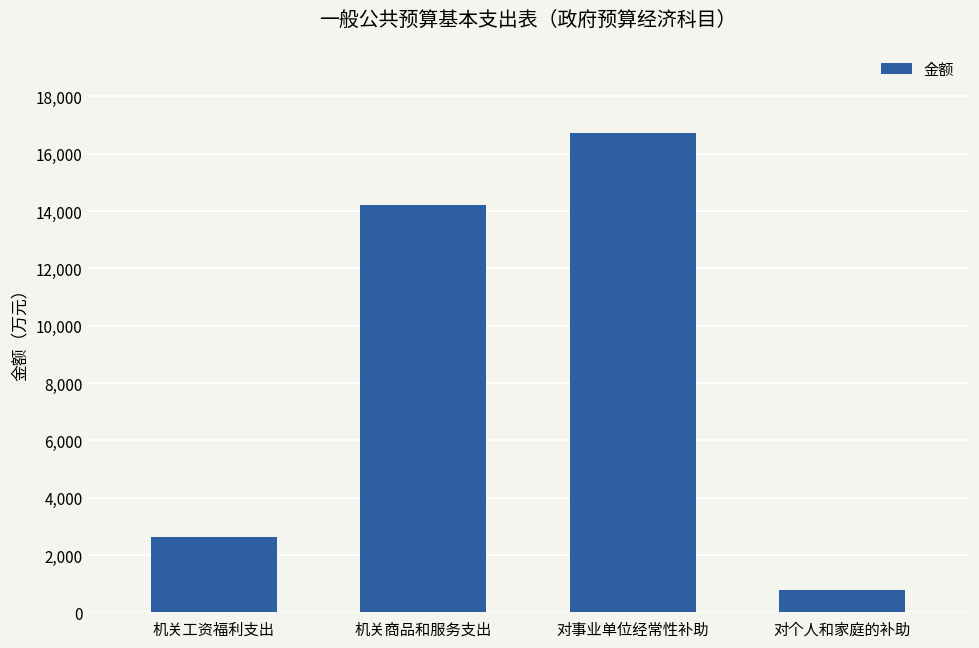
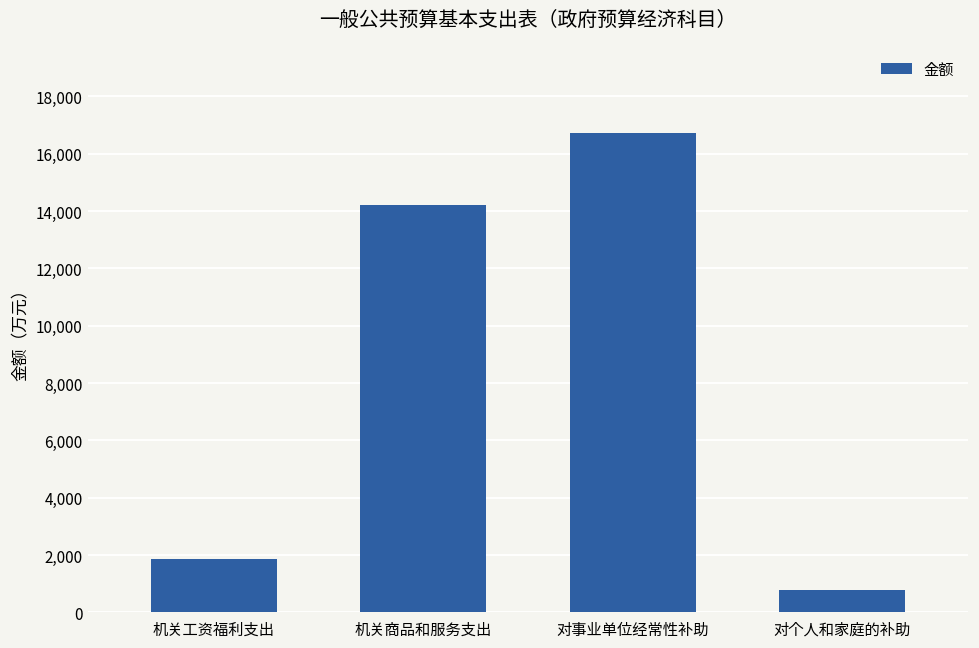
机关工资福利支出: 2,600 -> 1,900
